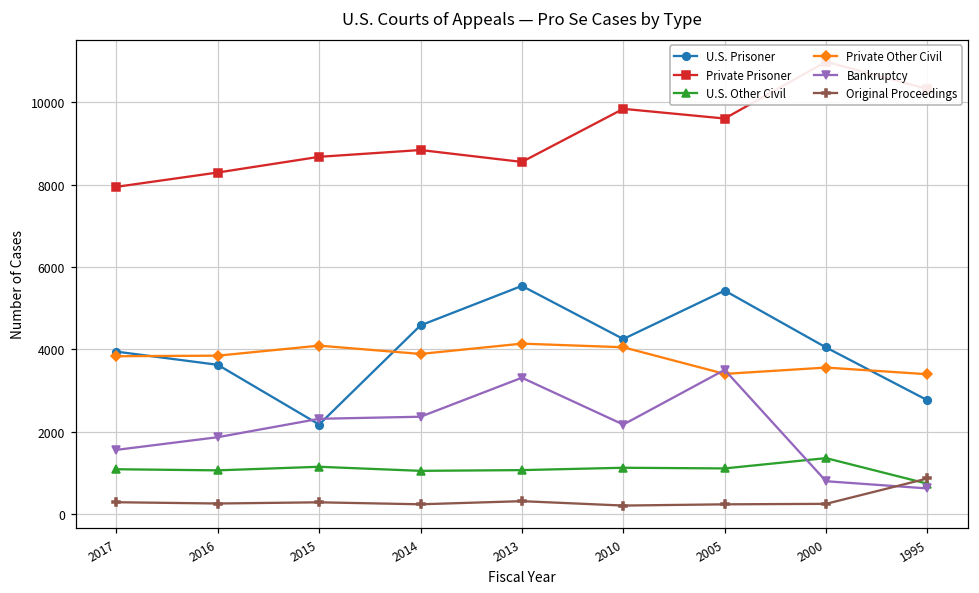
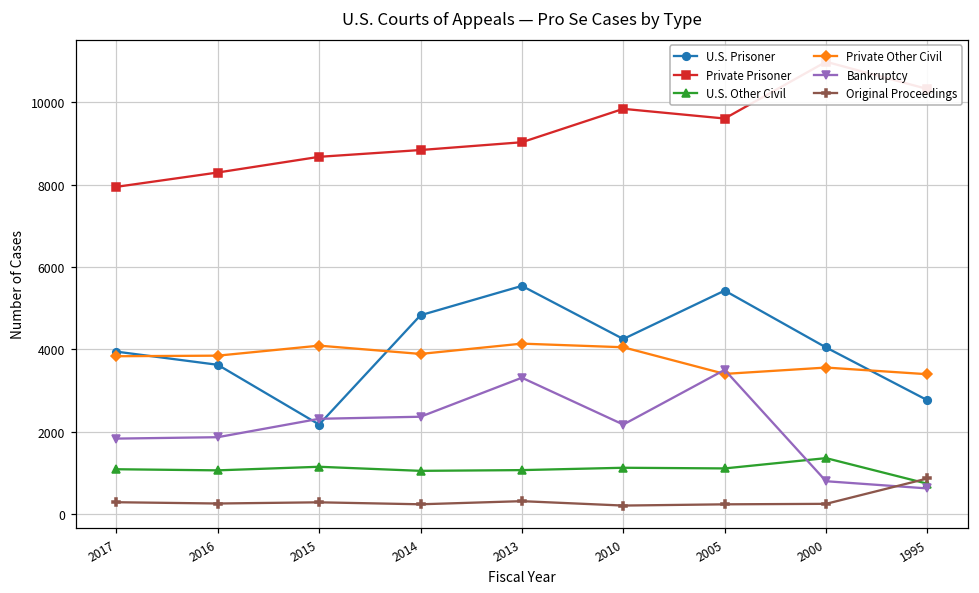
Bankruptcy, 2017: 1600 -> 1800
U.S. Prisoner, 2014: 4600 -> 4800
Private Prisoner, 2013: 8600 -> 9000
